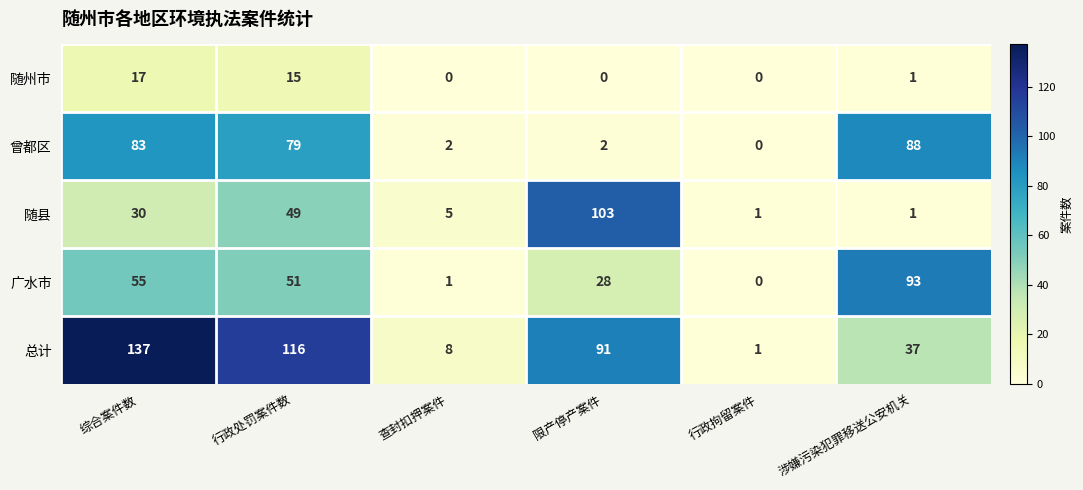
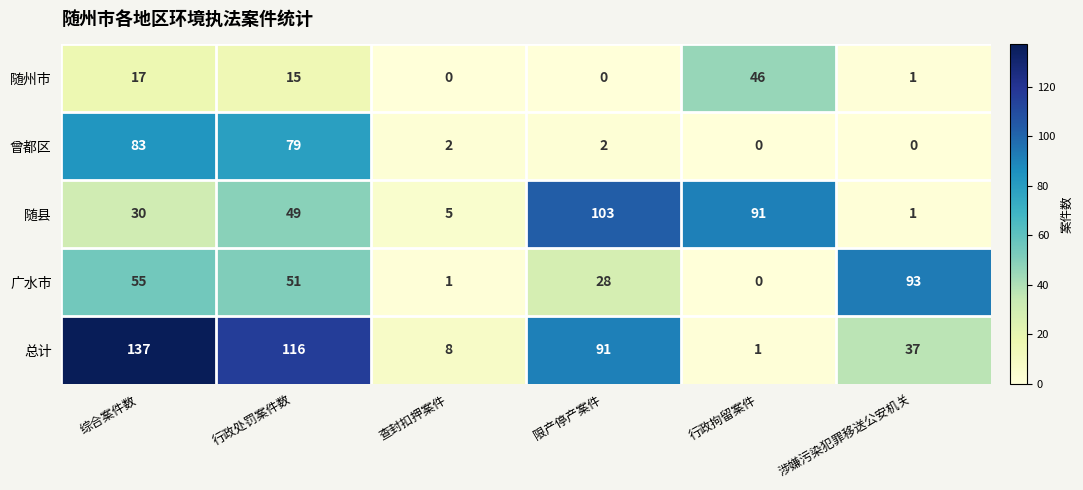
随州市, 行政拘留案件: 0 -> 46
曾都区, 涉嫌污染犯罪移送公安机关: 88 -> 0
随县, 行政拘留案件: 1 -> 91
